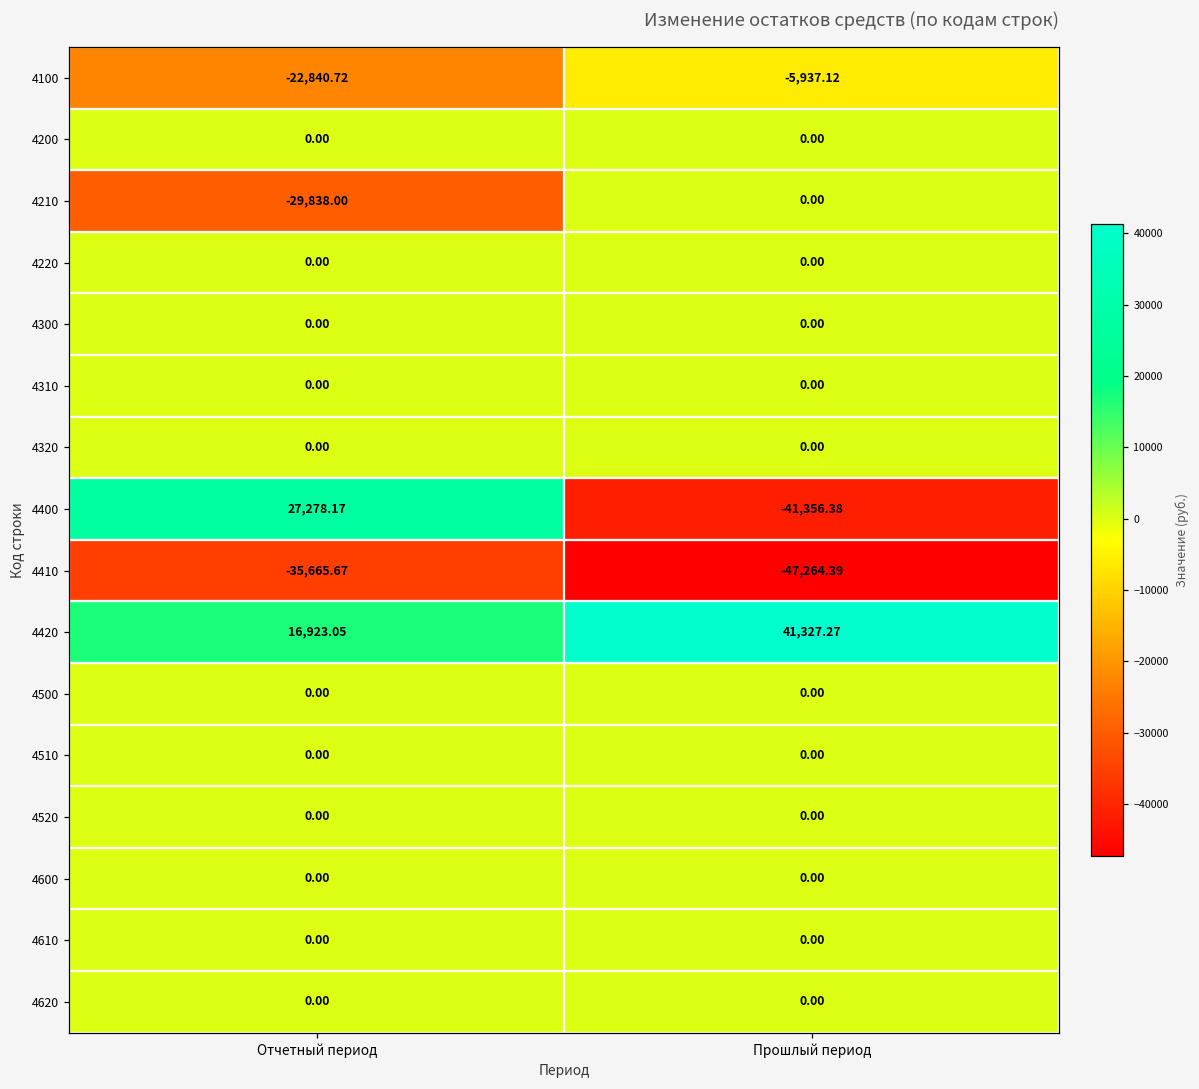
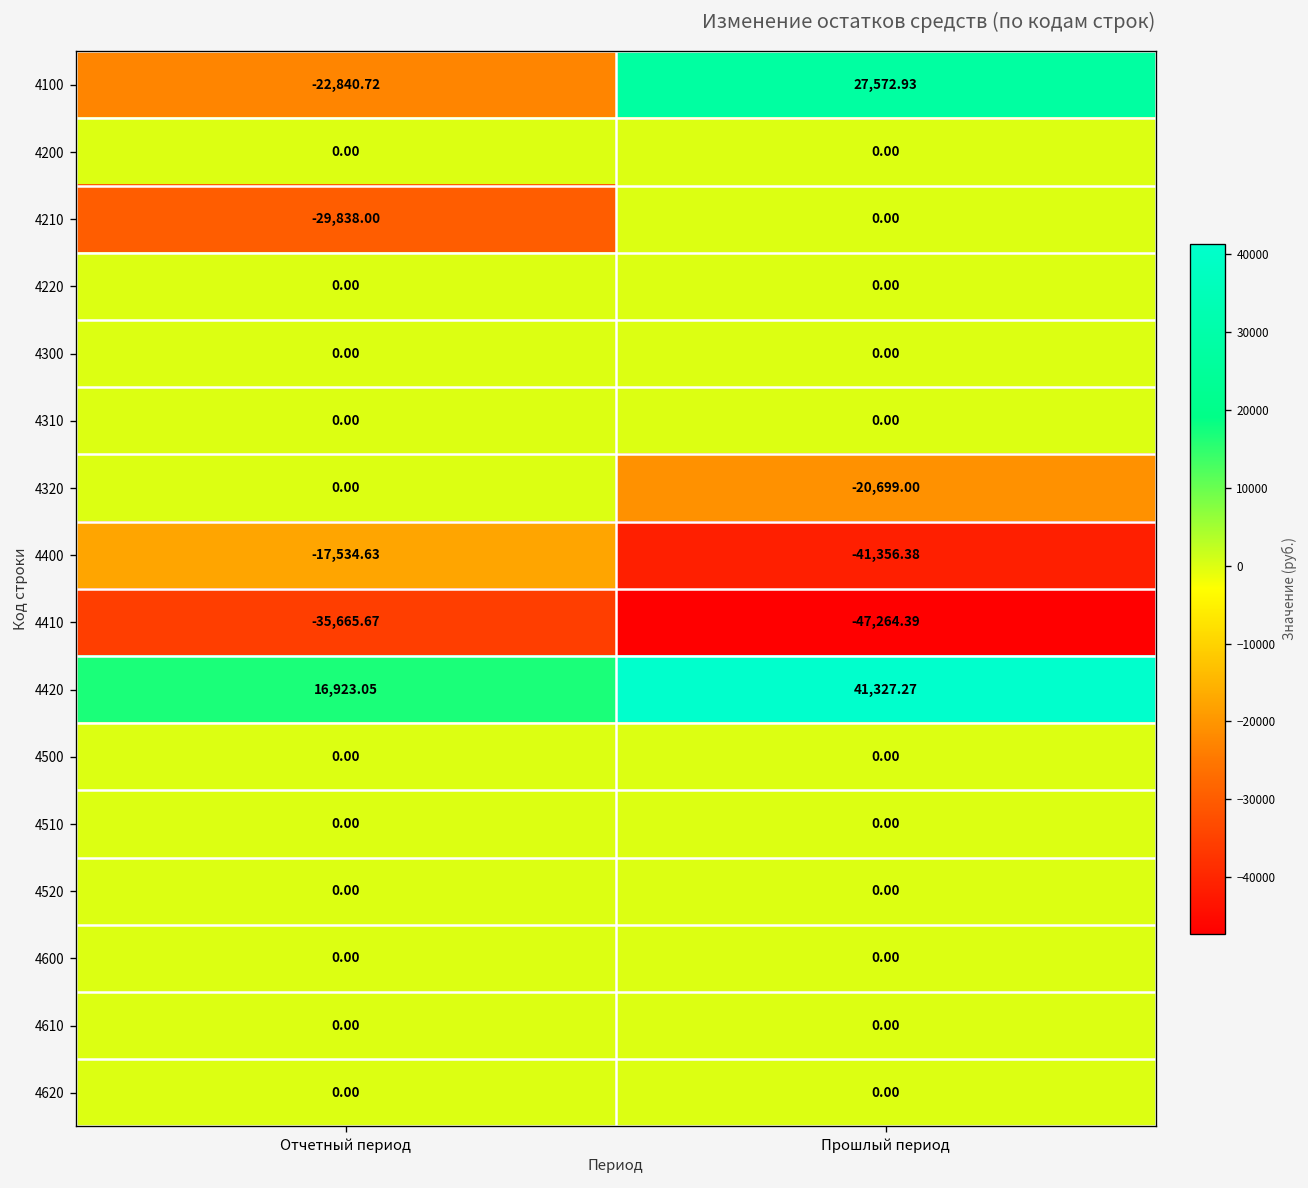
4100, Прошлый период: -5,937.12 -> 27,572.93
4320, Прошлый период: 0.00 -> -20,699.00
4400, Отчетный период: 27,278.17 -> -17,534.63
